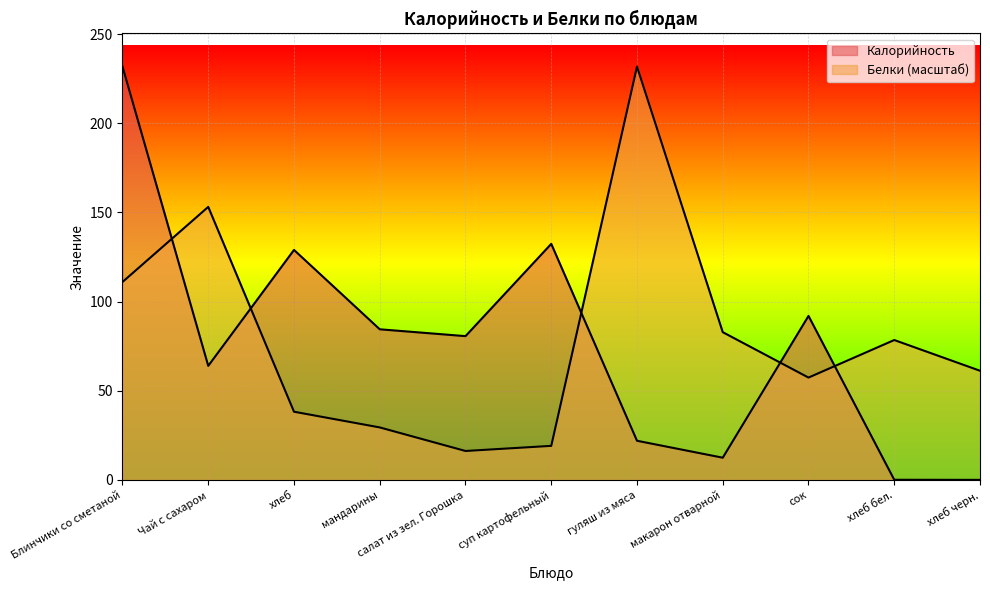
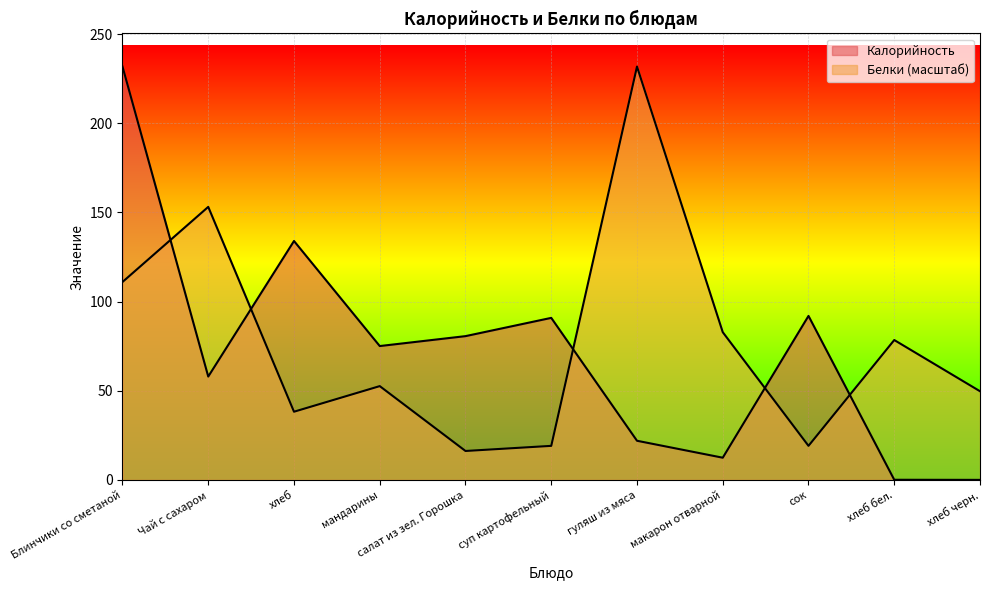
Калорийность, Чай с сахаром: 64 -> 58
Калорийность, хлеб: 129 -> 134
Калорийность, мандарины: 85 -> 75
Белки (масштаб), мандарины: 29 -> 53
Калорийность, суп картофельный: 132 -> 91
Белки (масштаб), сок: 57 -> 19
Белки (масштаб), хлеб черн.: 61 -> 50
